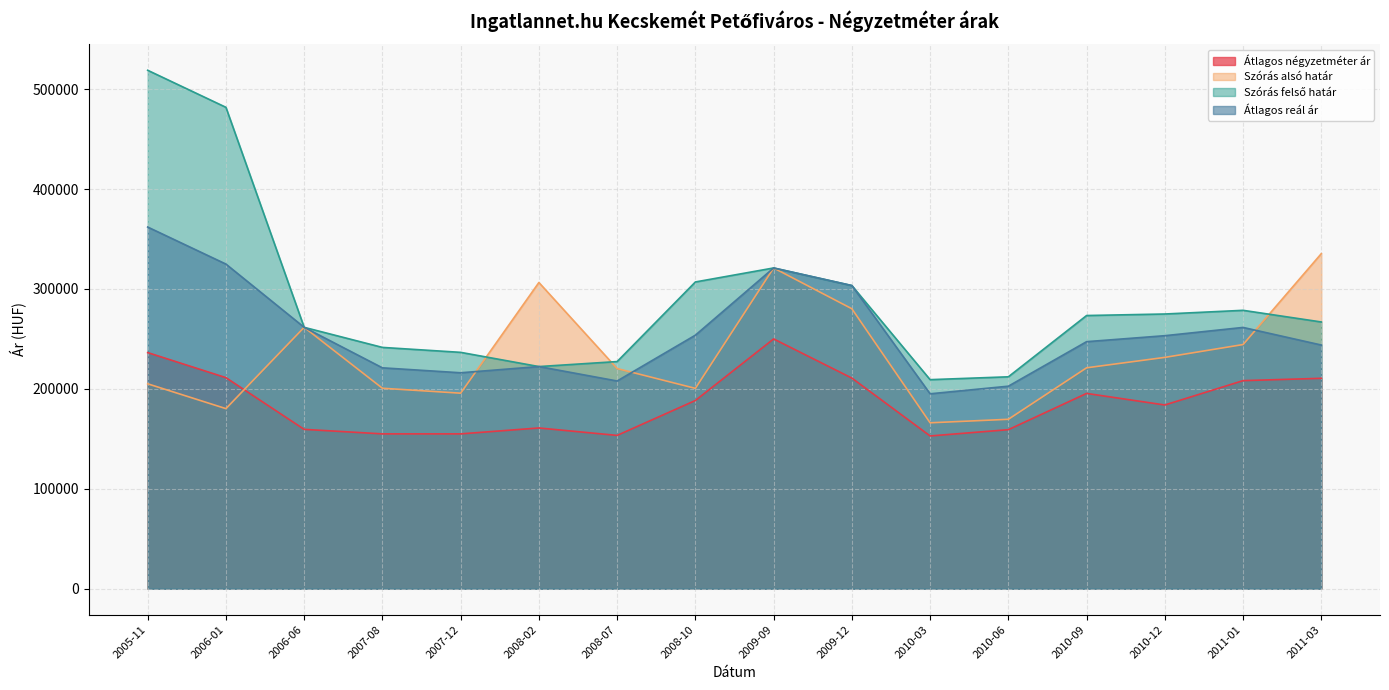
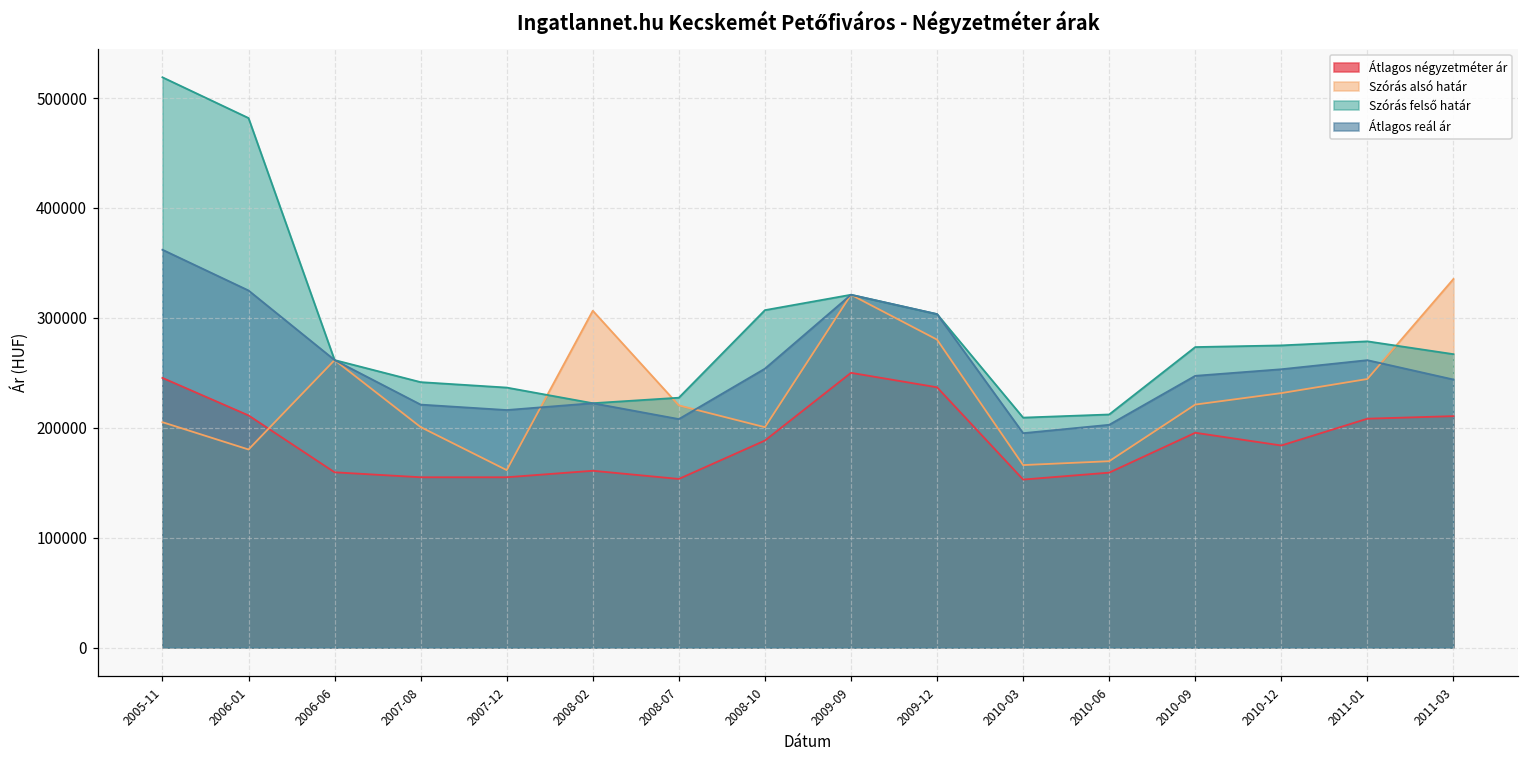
Átlagos négyzetméter ár, 2005-11: 240000 -> 250000
Szórás alsó határ, 2007-12: 200000 -> 160000
Átlagos négyzetméter ár, 2009-12: 210000 -> 240000
